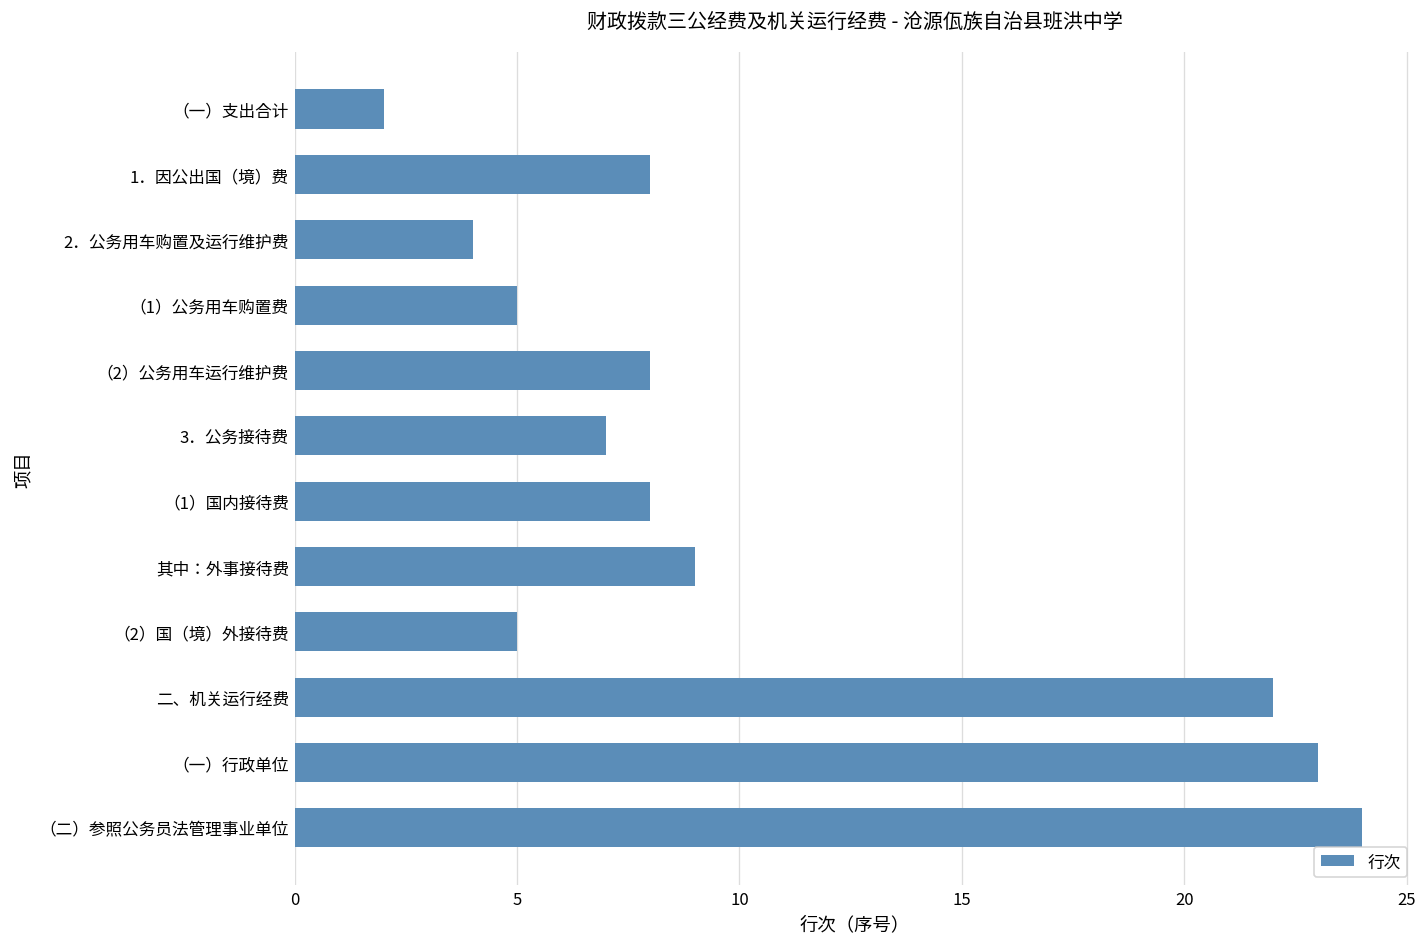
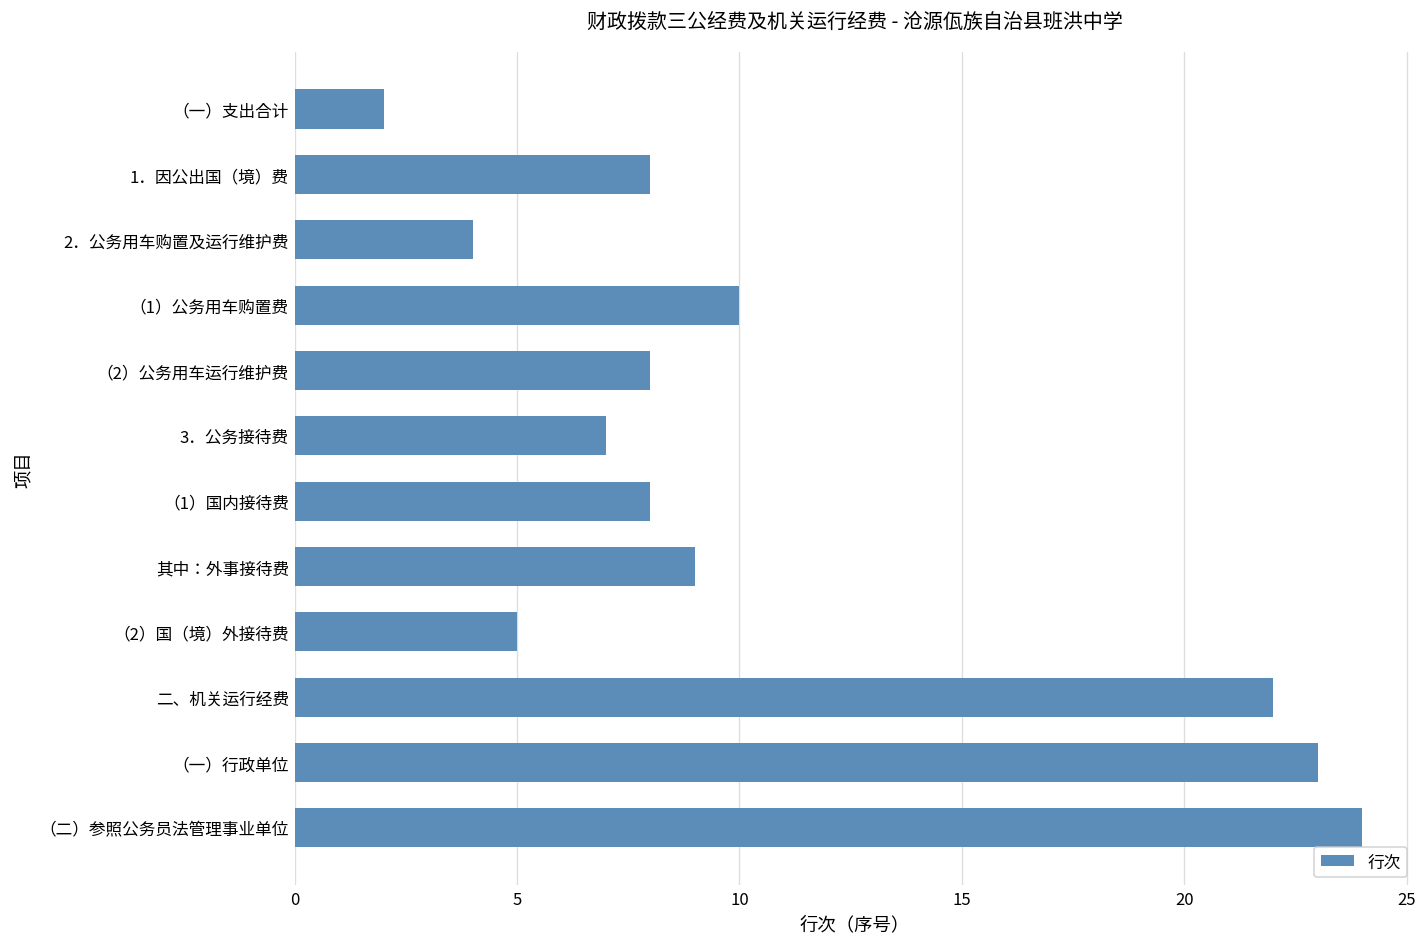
（1）公务用车购置费: 5 -> 10
